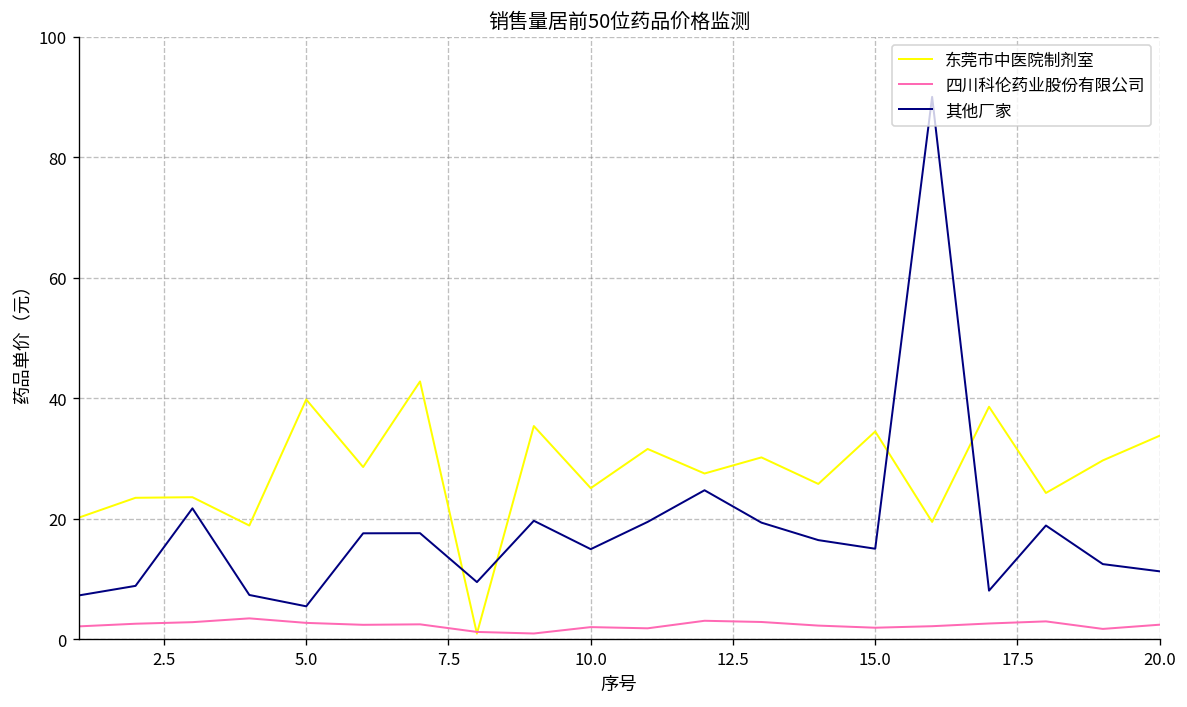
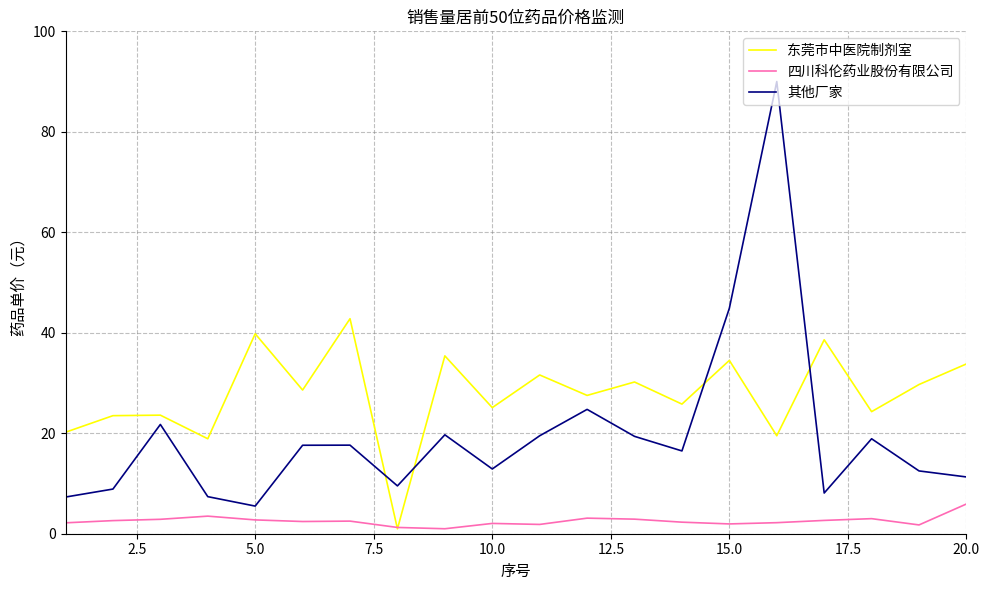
其他厂家, 10.0: 15 -> 13
其他厂家, 15.0: 15 -> 45
四川科伦药业股份有限公司, 20.0: 2 -> 6
